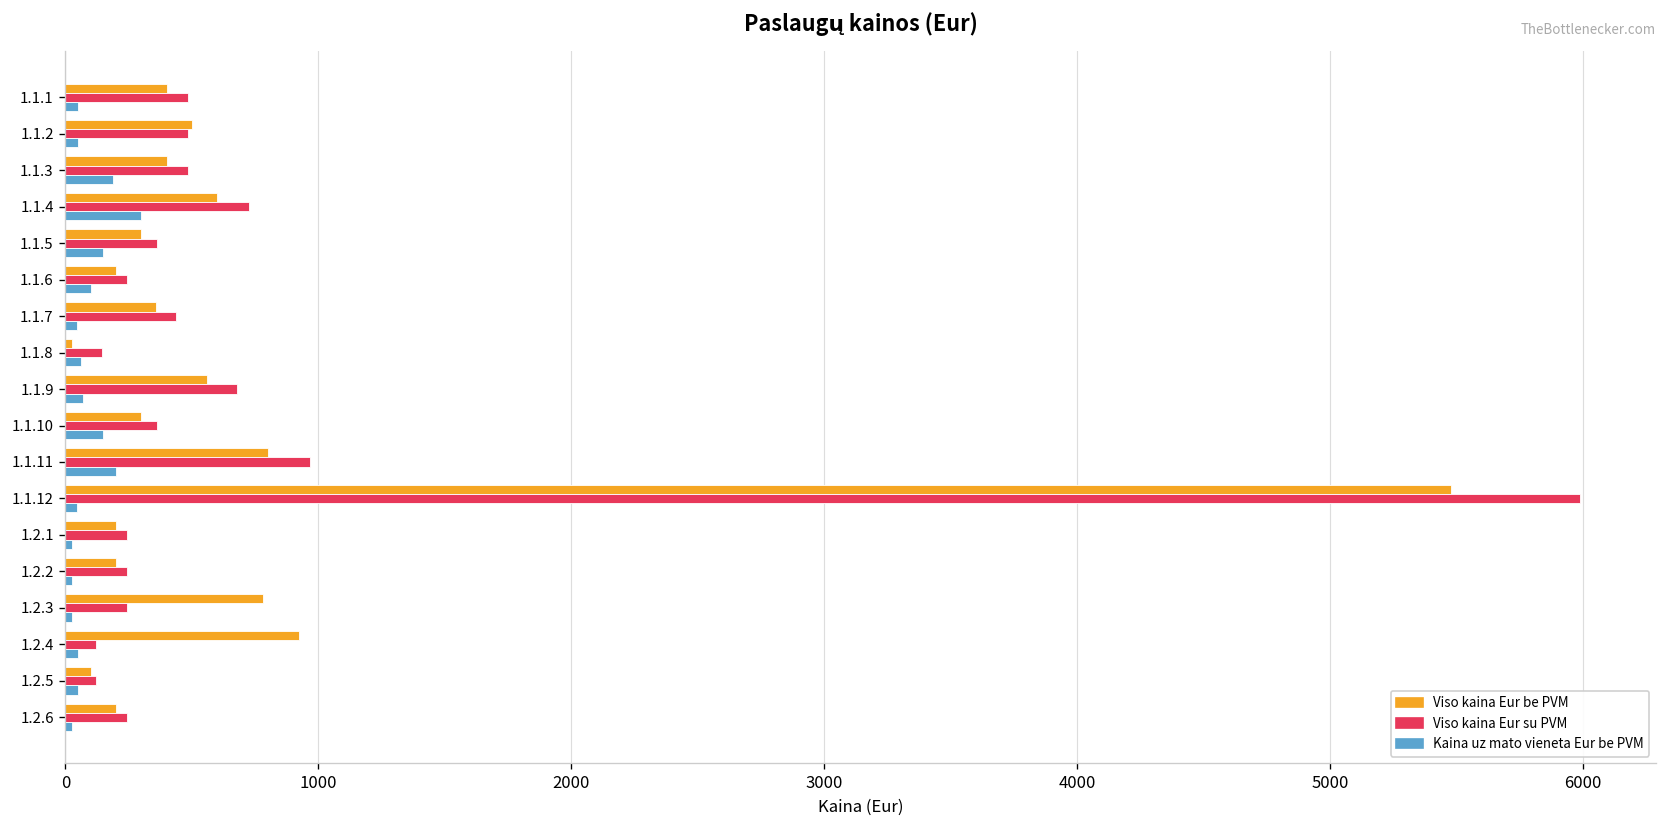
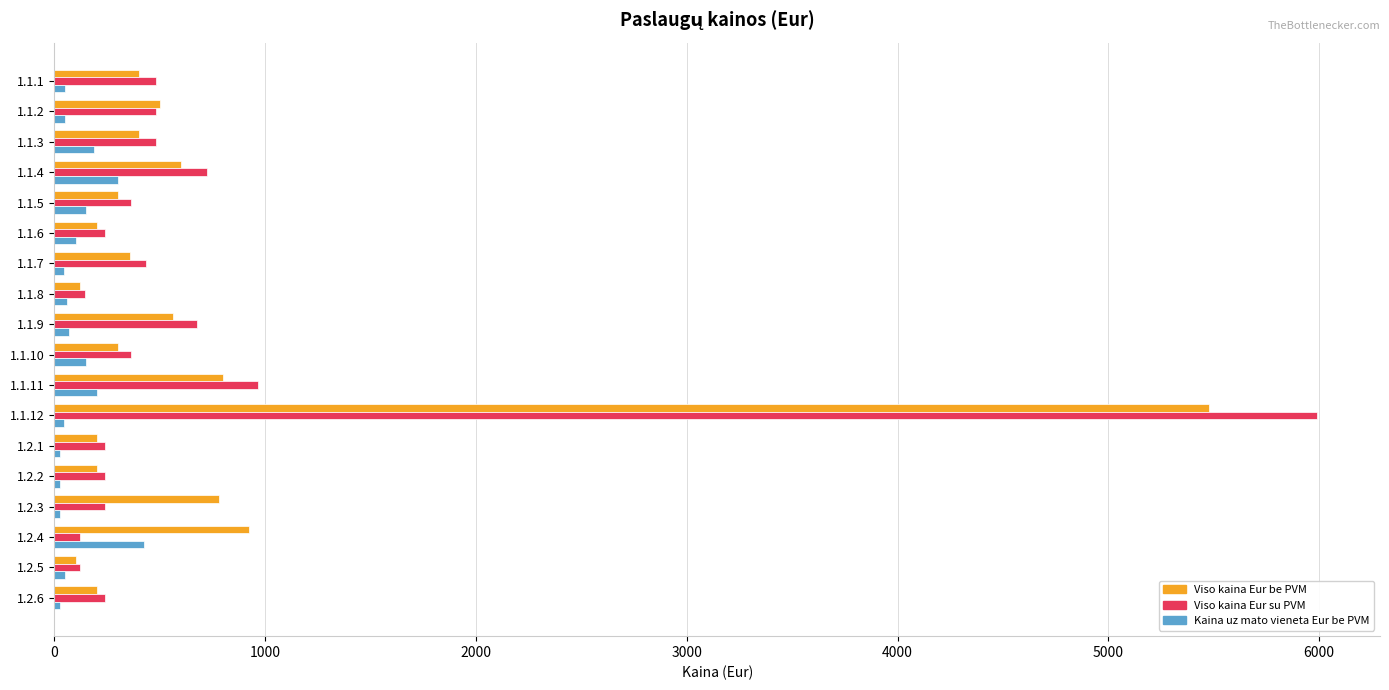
Viso kaina Eur be PVM, 1.1.8: 30 -> 120
Kaina uz mato vieneta Eur be PVM, 1.2.4: 50 -> 420
